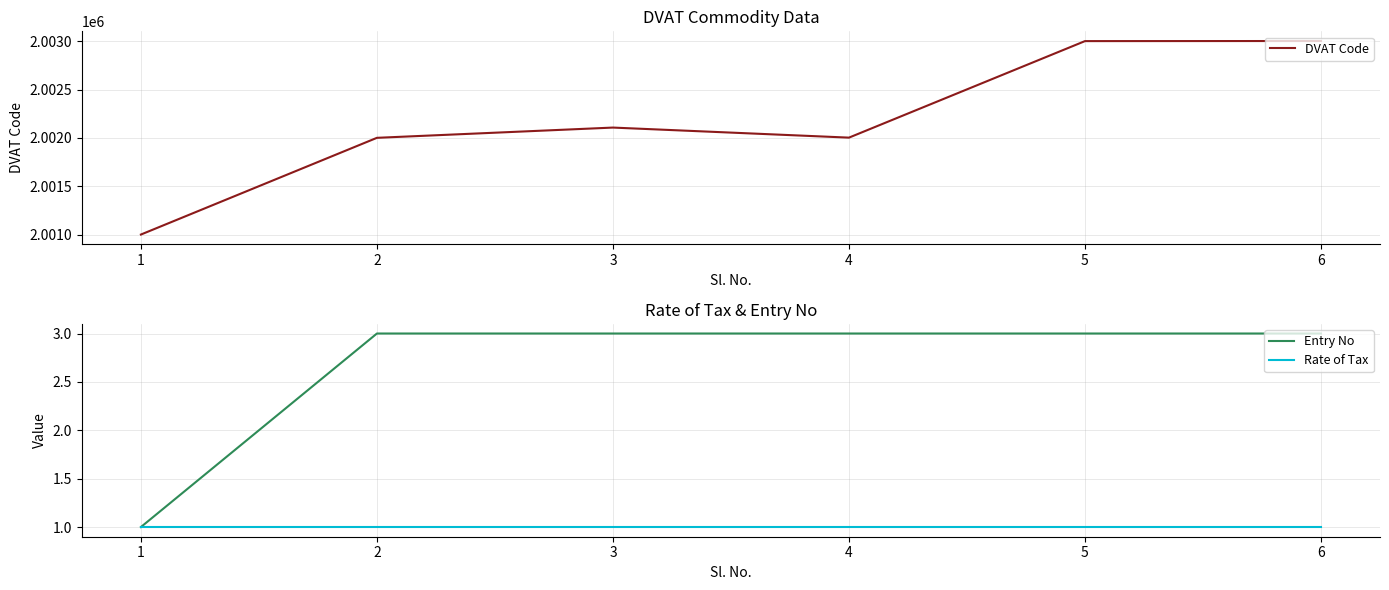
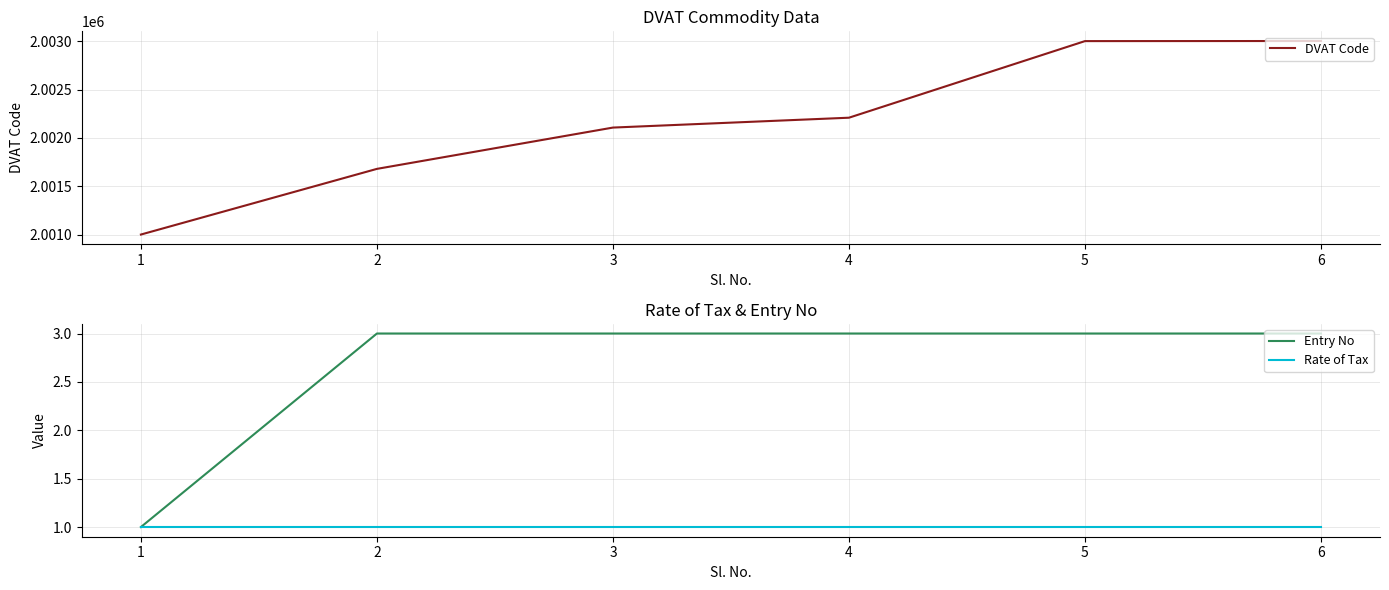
DVAT Commodity Data, 2: 2002000 -> 2001700
DVAT Commodity Data, 4: 2002000 -> 2002200
